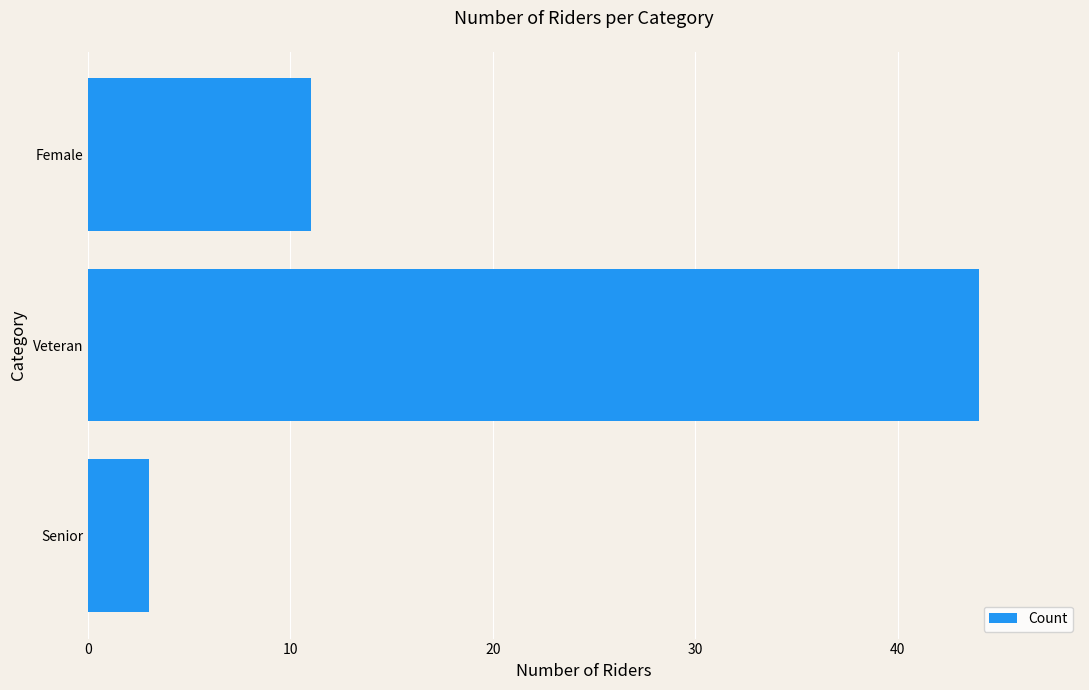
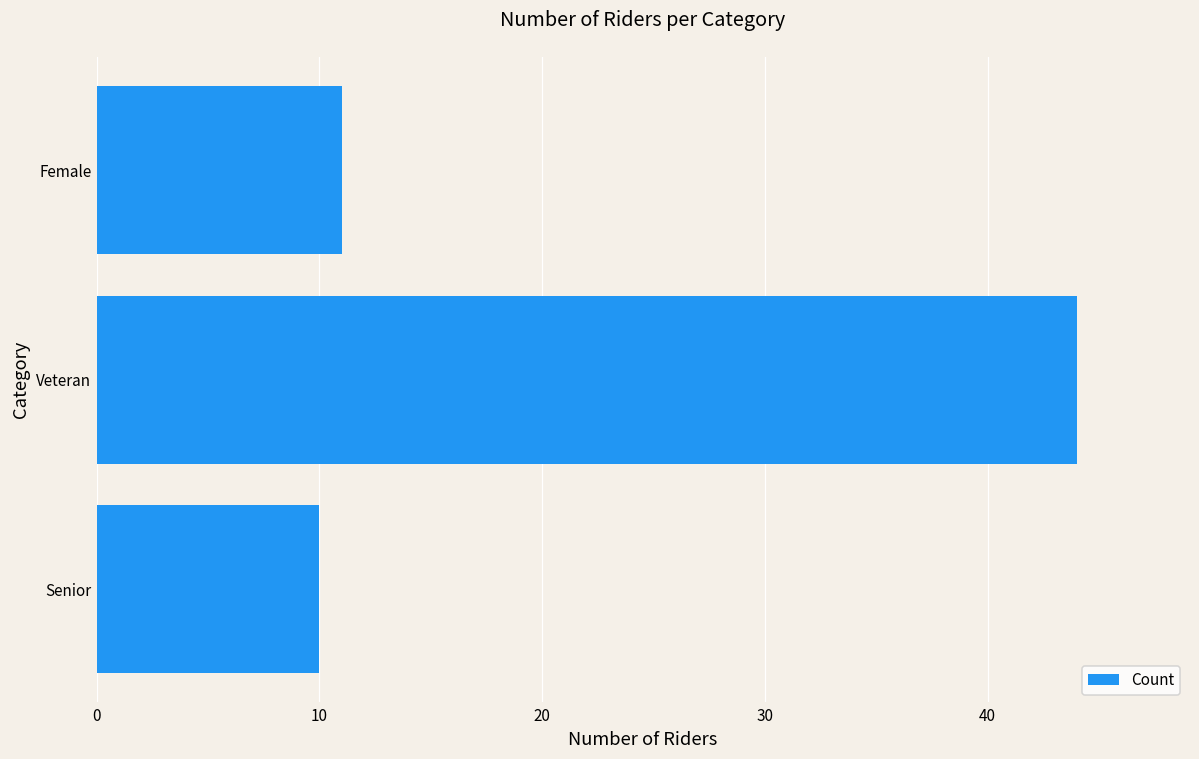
Senior: 3 -> 10
